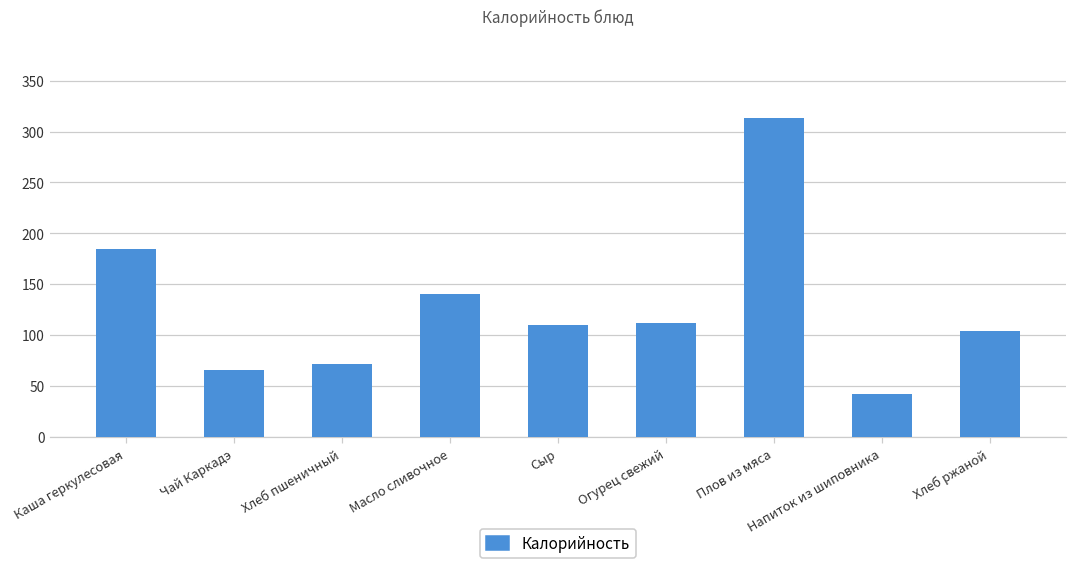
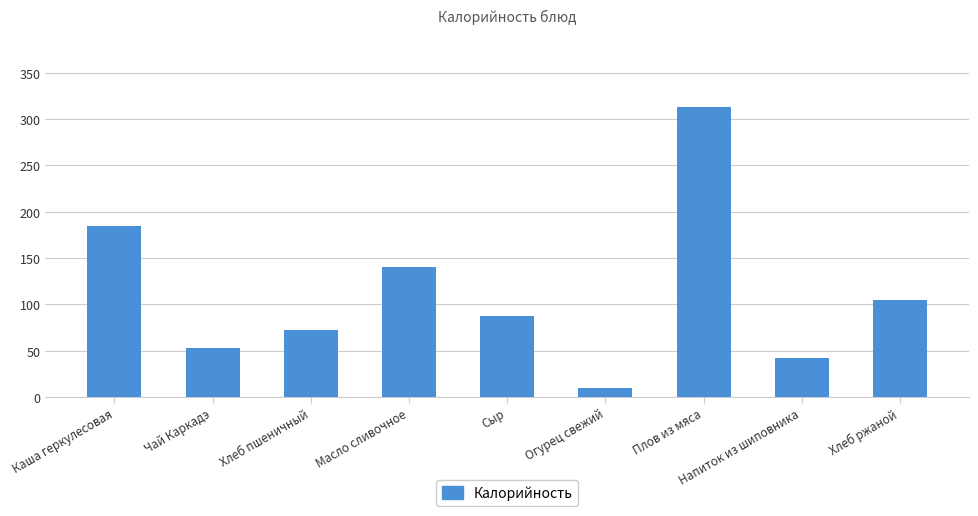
Чай Каркадэ: 70 -> 50
Сыр: 110 -> 90
Огурец свежий: 110 -> 10
